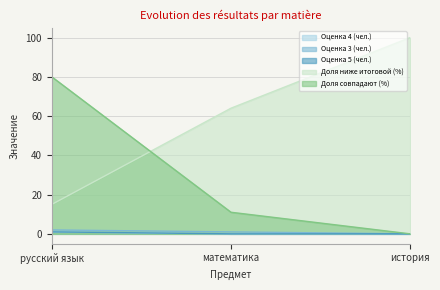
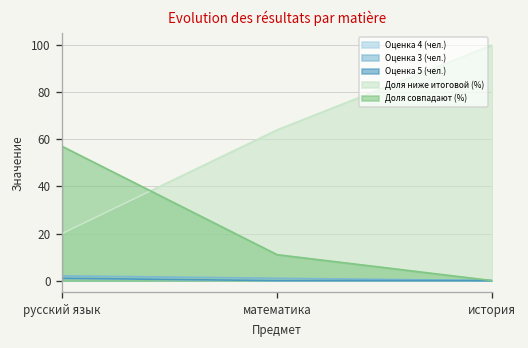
Доля ниже итоговой (%), русский язык: 15 -> 20
Доля совпадают (%), русский язык: 80 -> 57
